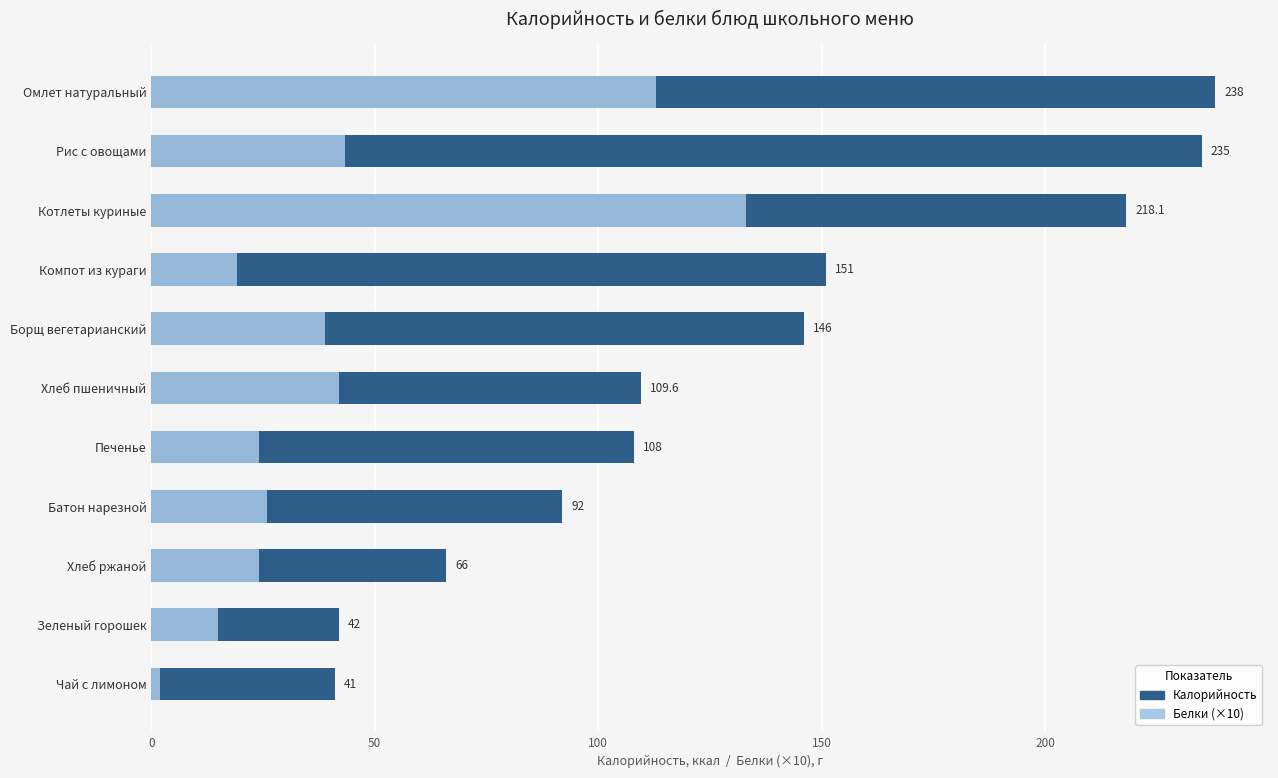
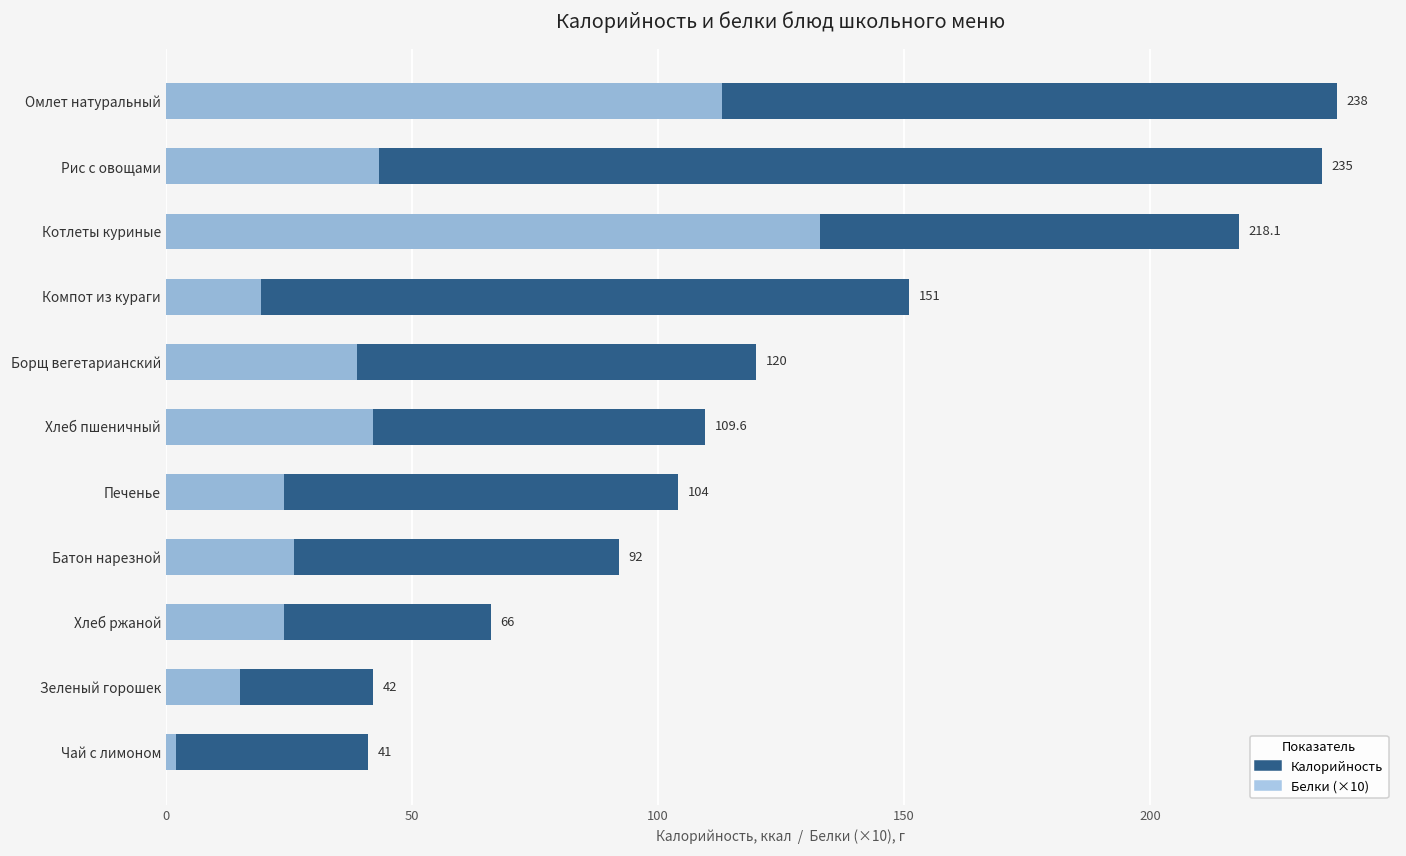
Калорийность, Борщ вегетарианский: 146 -> 120
Калорийность, Печенье: 108 -> 104
